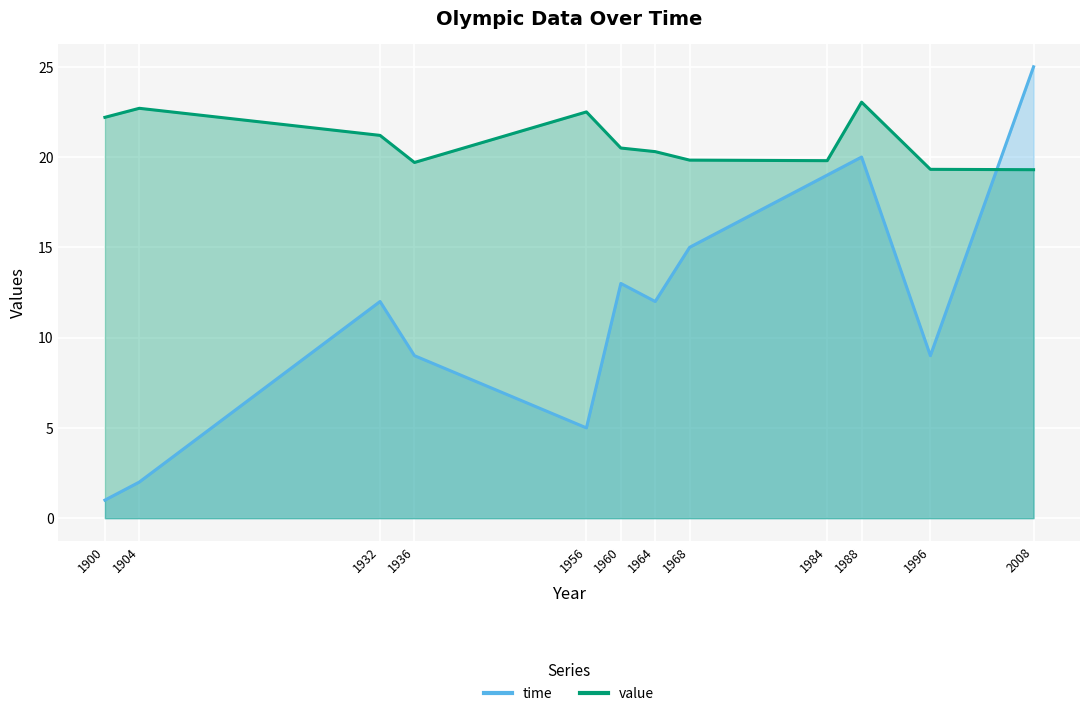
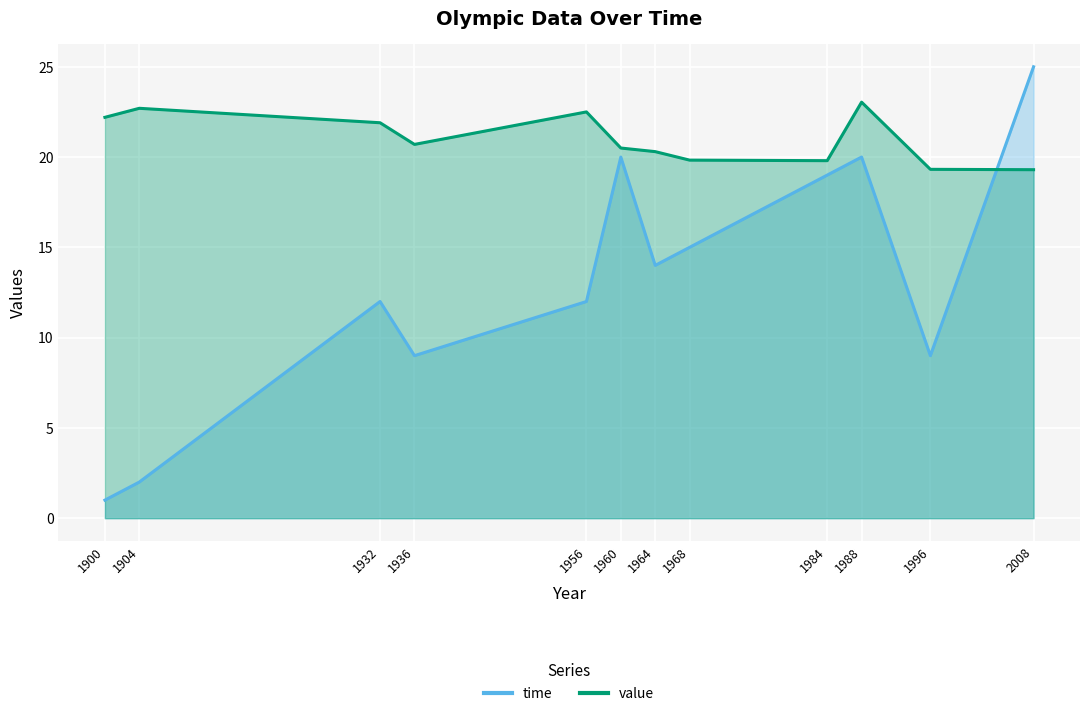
value, 1932: 21.2 -> 21.9
value, 1936: 19.7 -> 20.7
time, 1956: 5 -> 12
time, 1960: 13 -> 20
time, 1964: 12 -> 14
